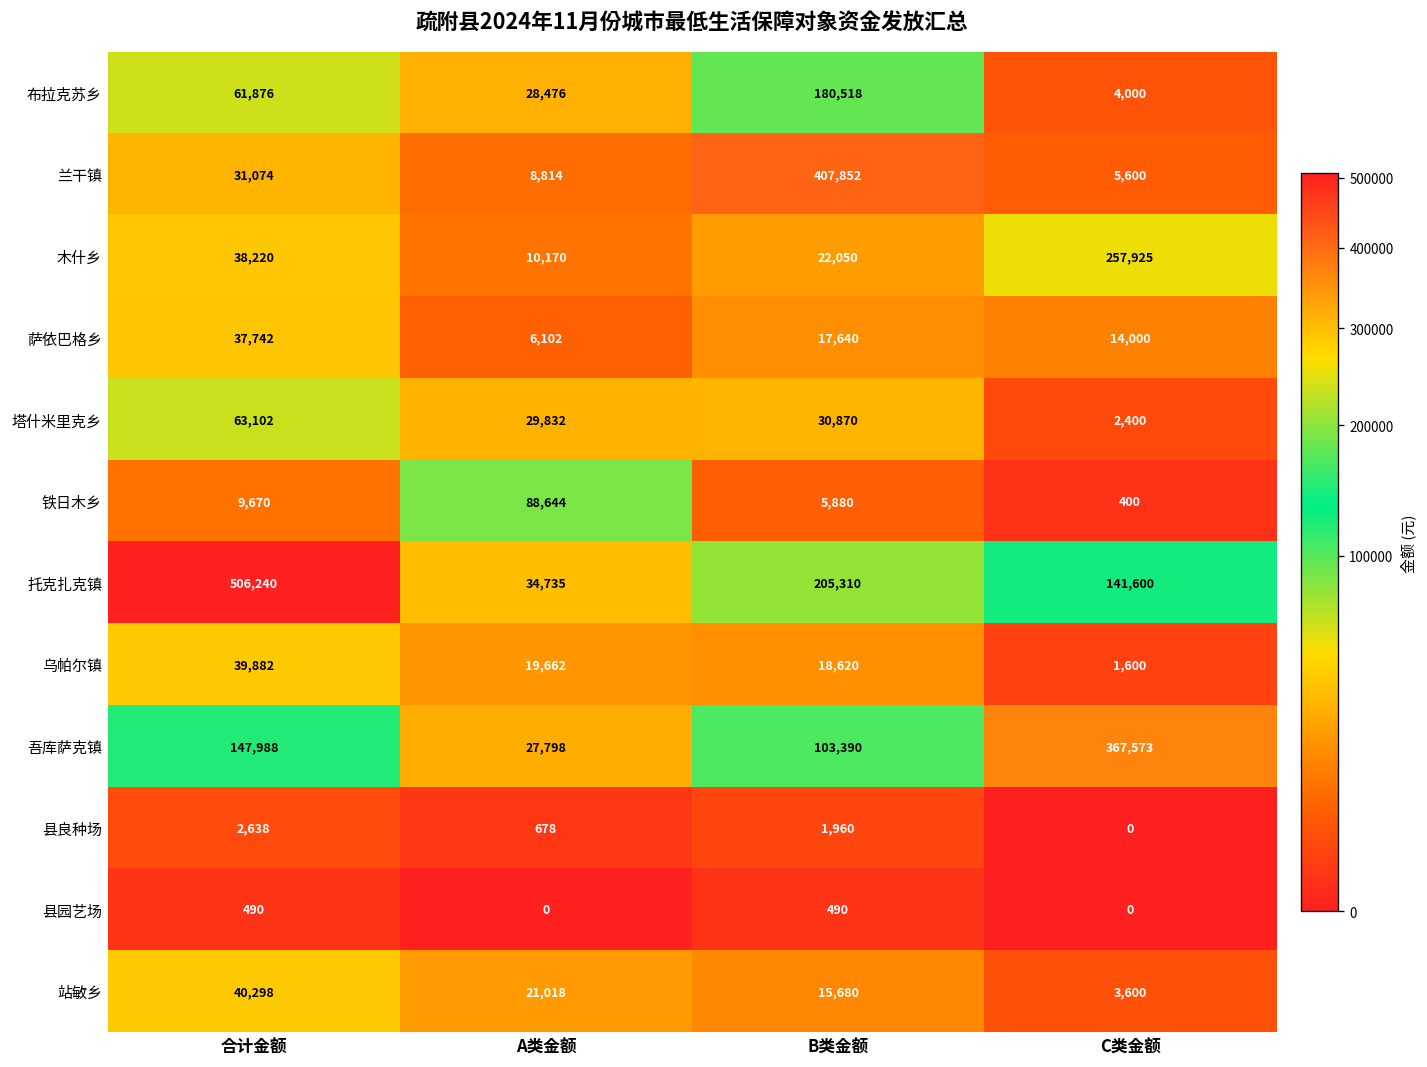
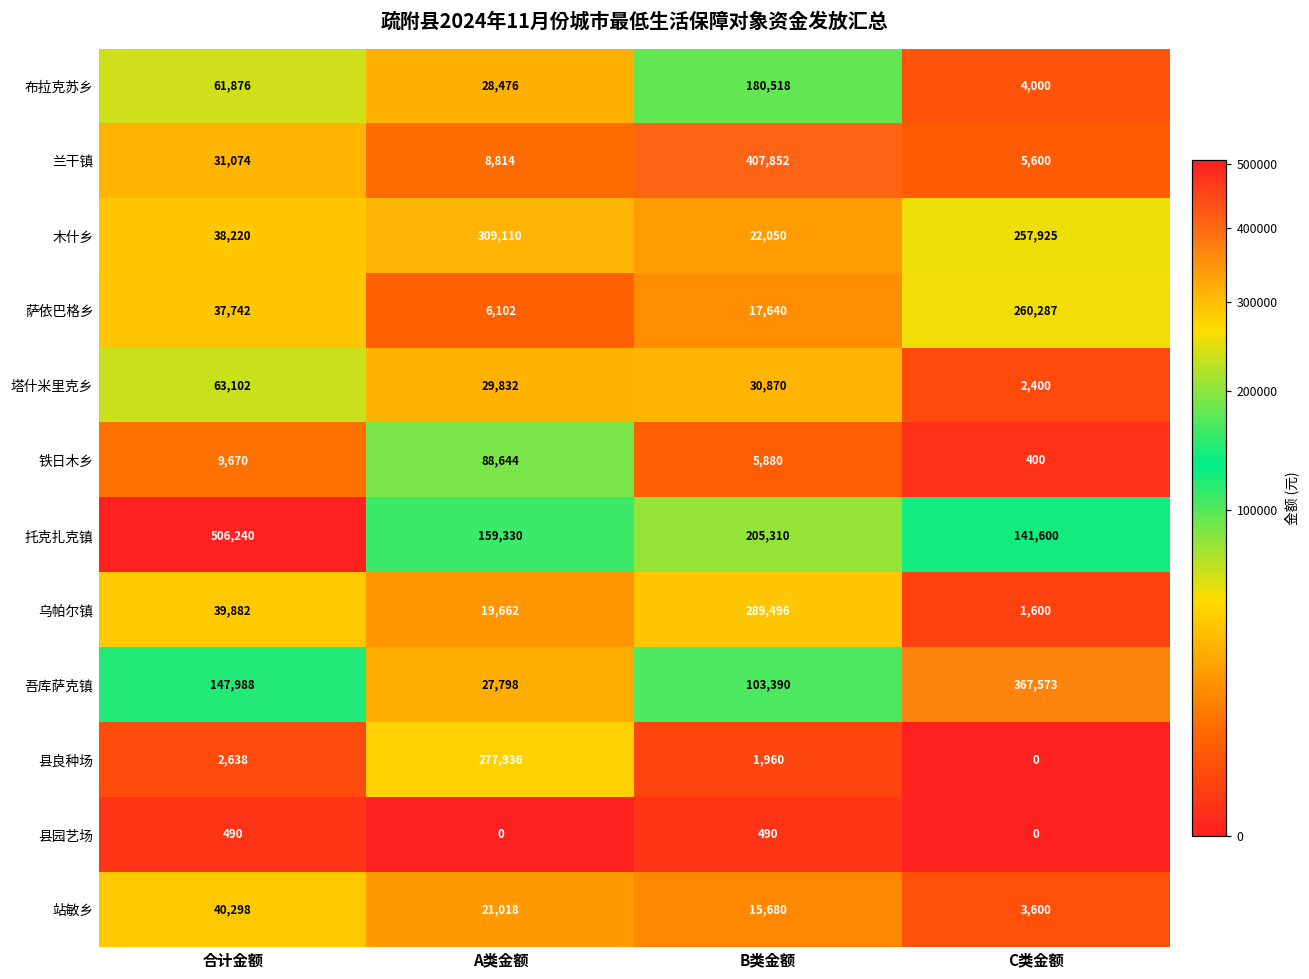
木什乡, A类金额: 10,170 -> 309,110
萨依巴格乡, C类金额: 14,000 -> 260,287
托克扎克镇, A类金额: 34,735 -> 159,330
乌帕尔镇, B类金额: 18,620 -> 289,496
县良种场, A类金额: 678 -> 277,936
